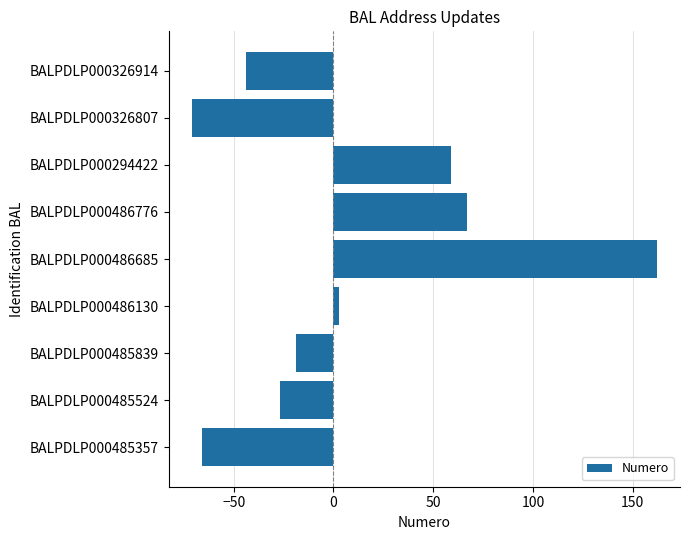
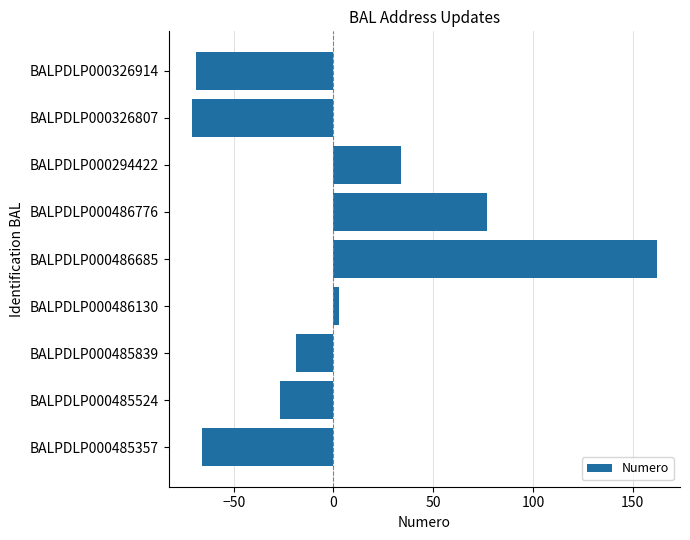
BALPDLP000326914: -44 -> -69
BALPDLP000294422: 59 -> 34
BALPDLP000486776: 67 -> 77
